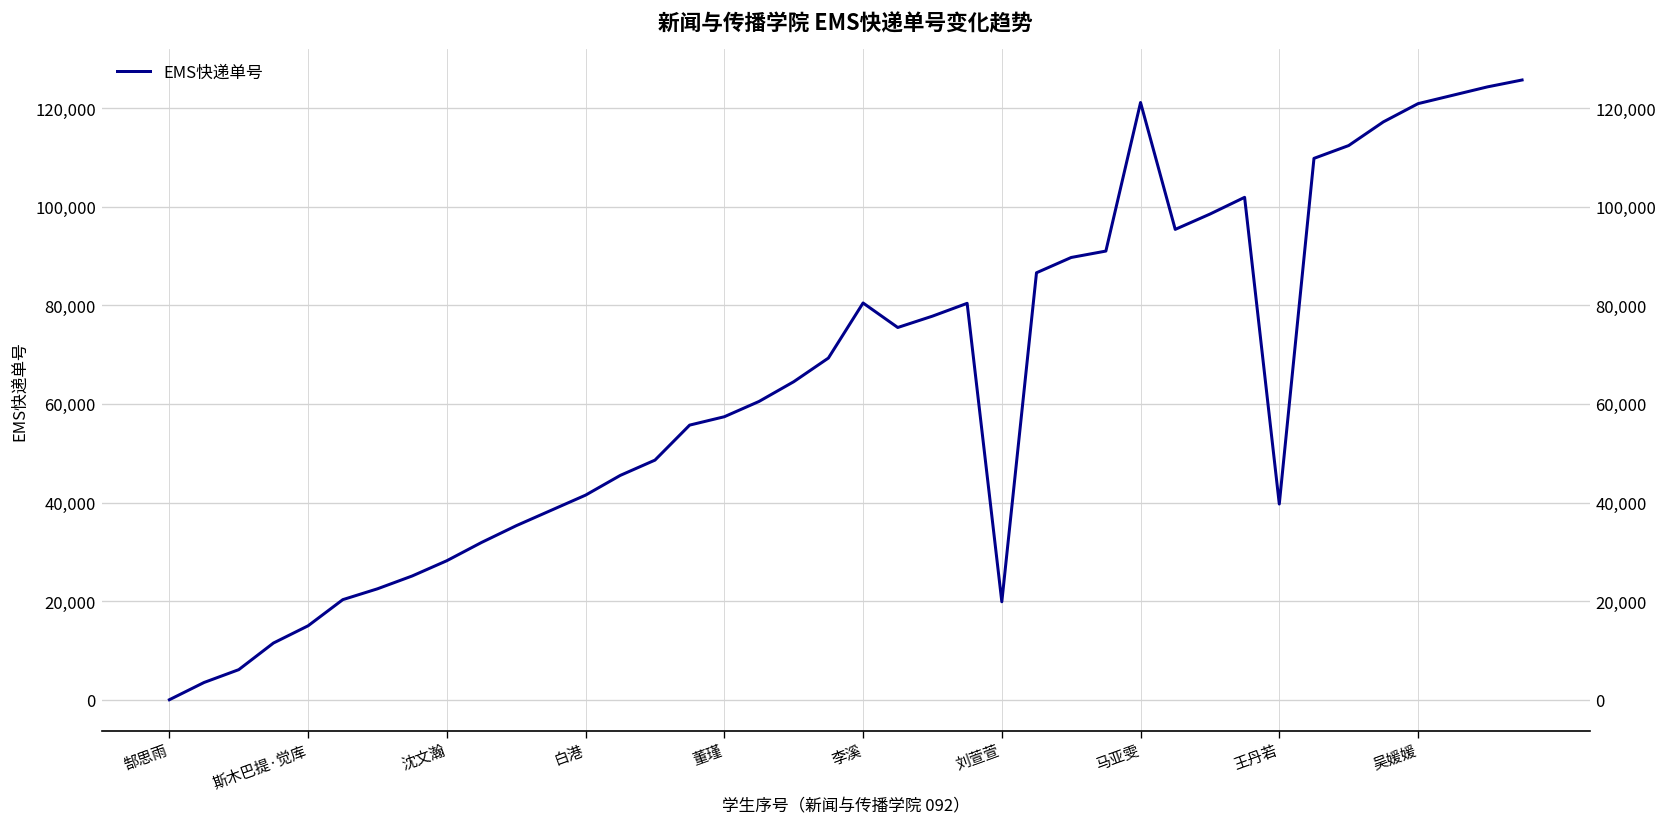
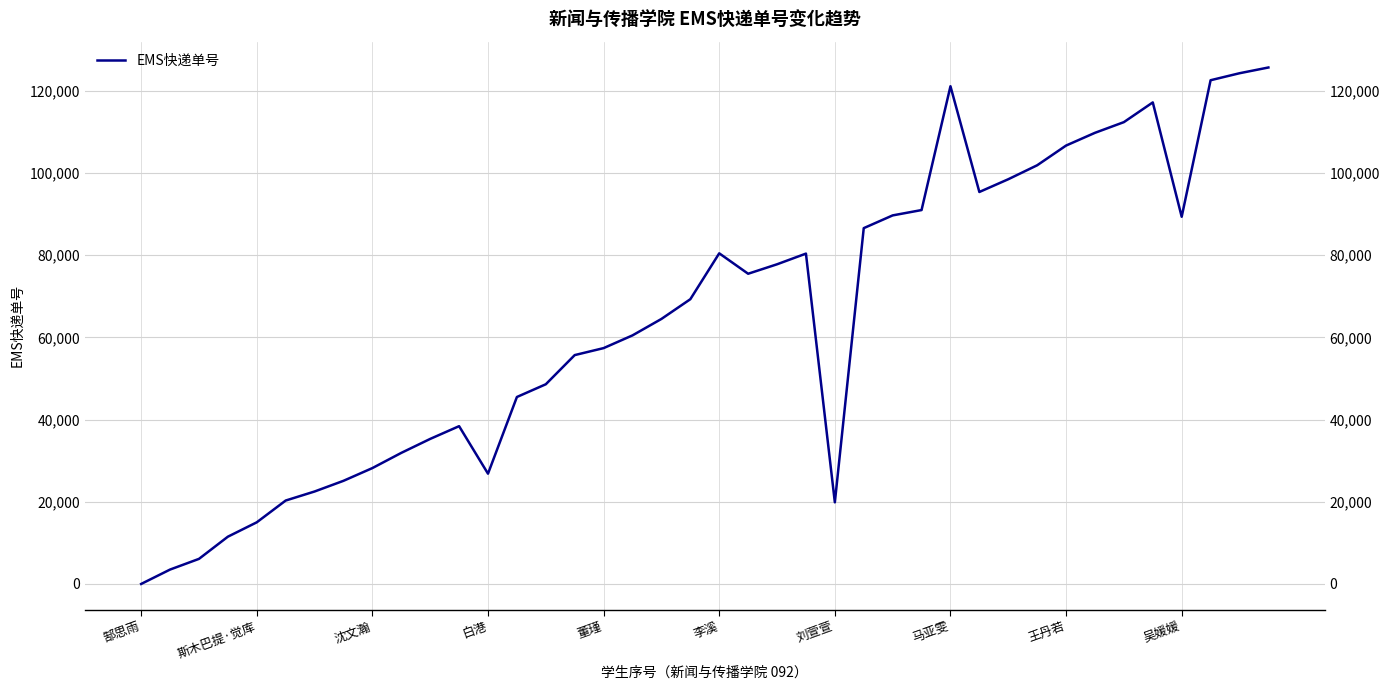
白港: 42,000 -> 27,000
王丹若: 40,000 -> 107,000
吴媛媛: 121,000 -> 89,000
